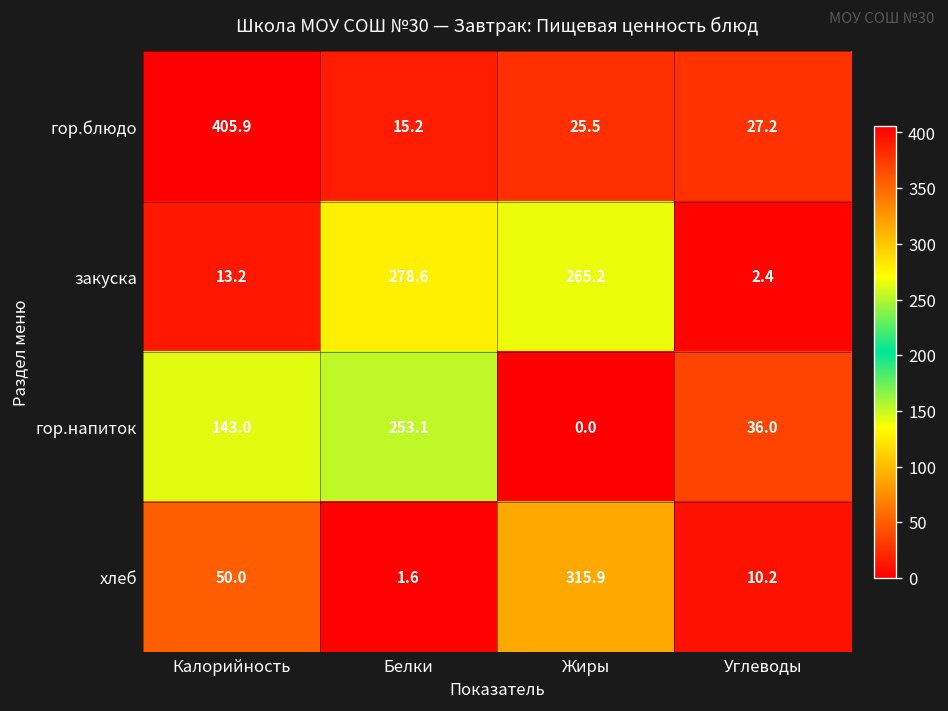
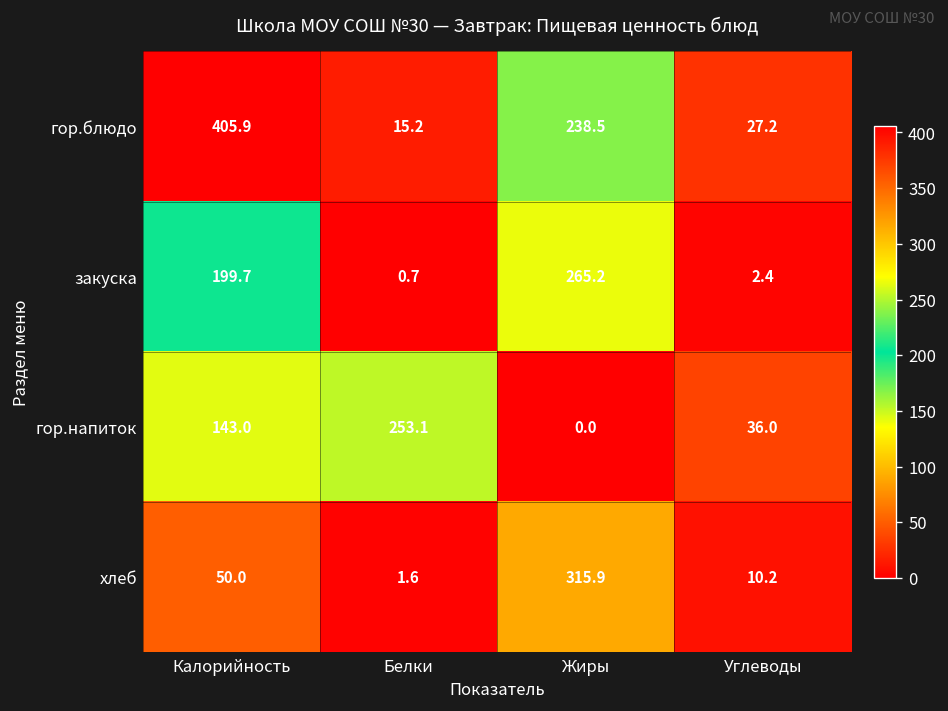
гор.блюдо, Жиры: 25.5 -> 238.5
закуска, Калорийность: 13.2 -> 199.7
закуска, Белки: 278.6 -> 0.7
